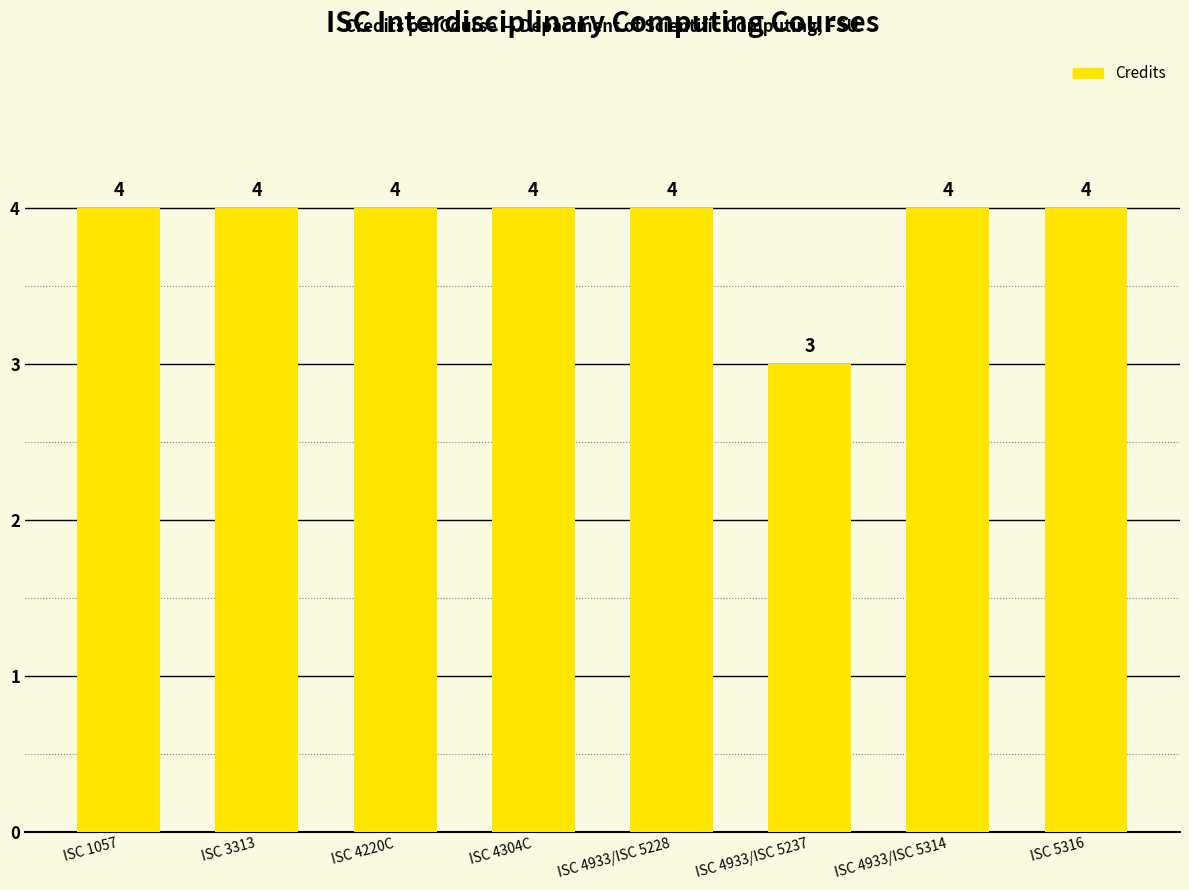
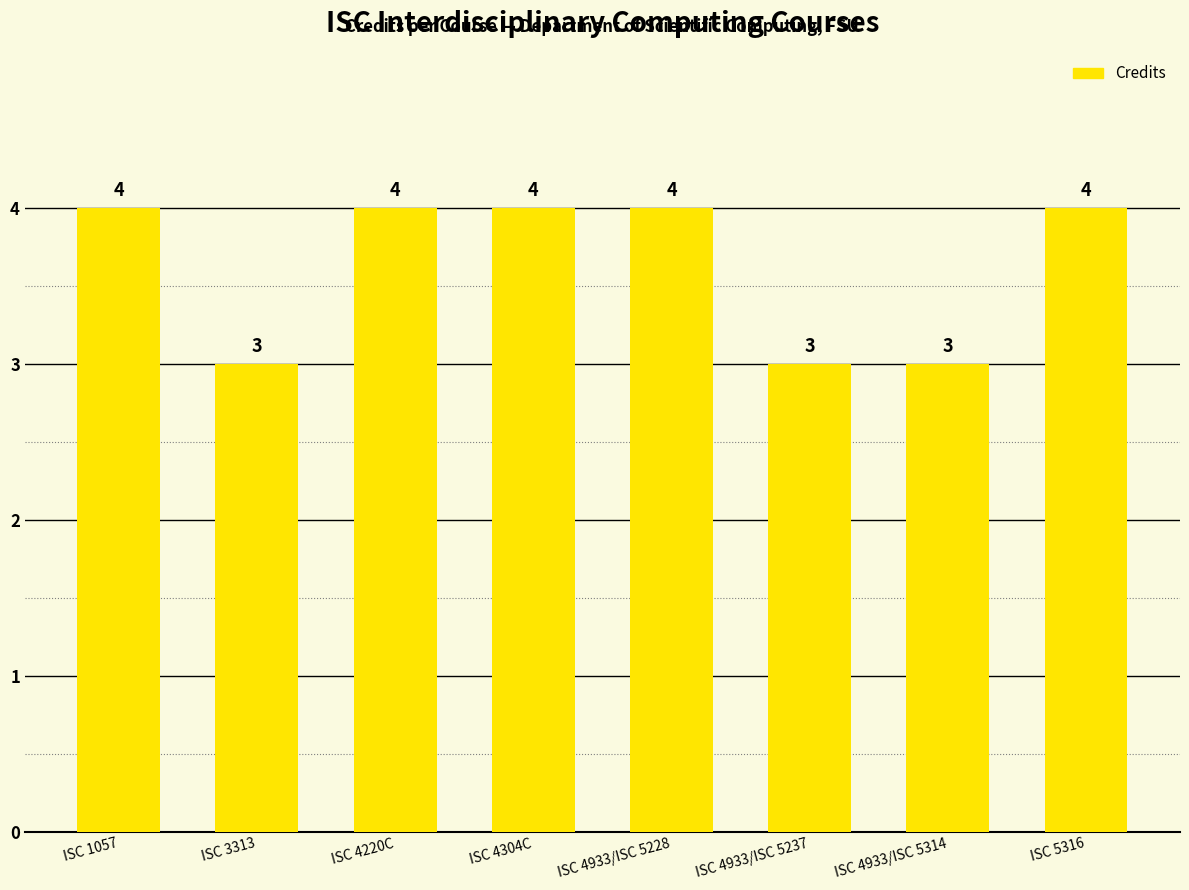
ISC 3313: 4 -> 3
ISC 4933/ISC 5314: 4 -> 3
